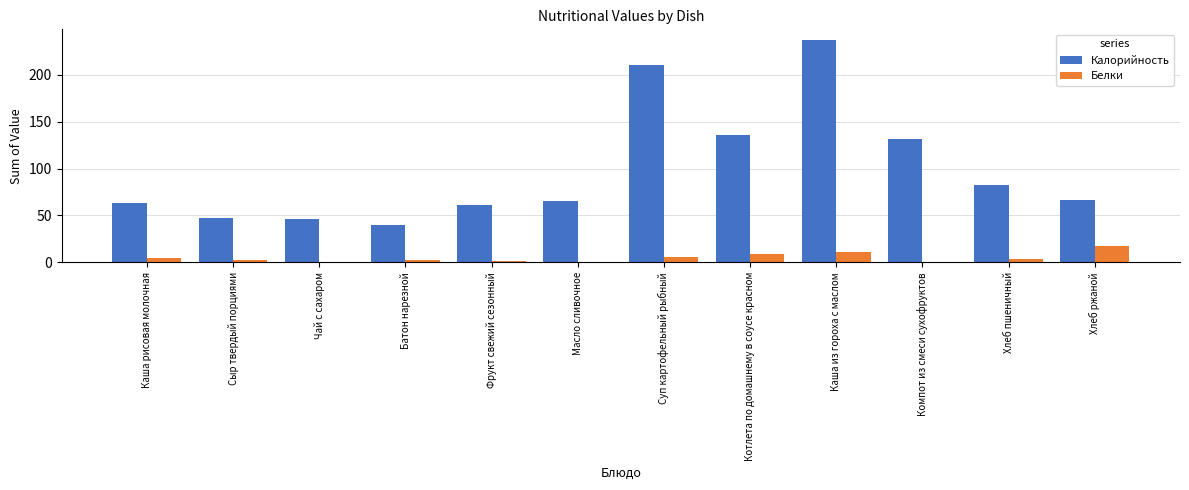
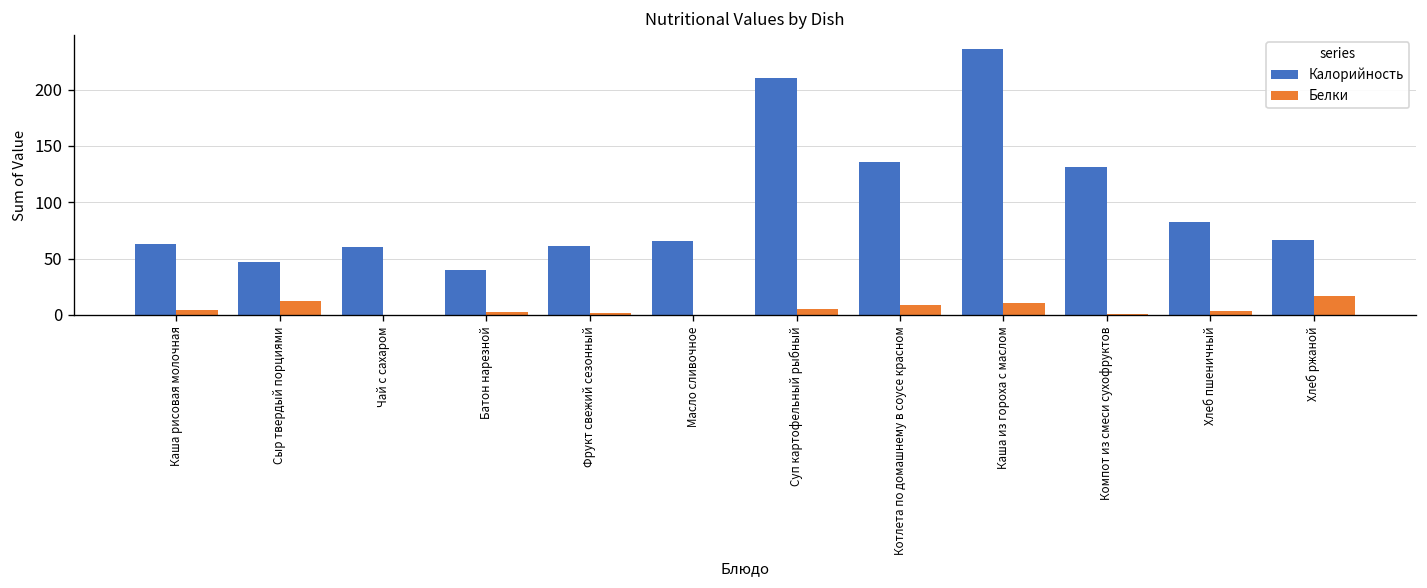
Белки, Сыр твердый порциями: 0 -> 10
Калорийность, Чай с сахаром: 50 -> 60
